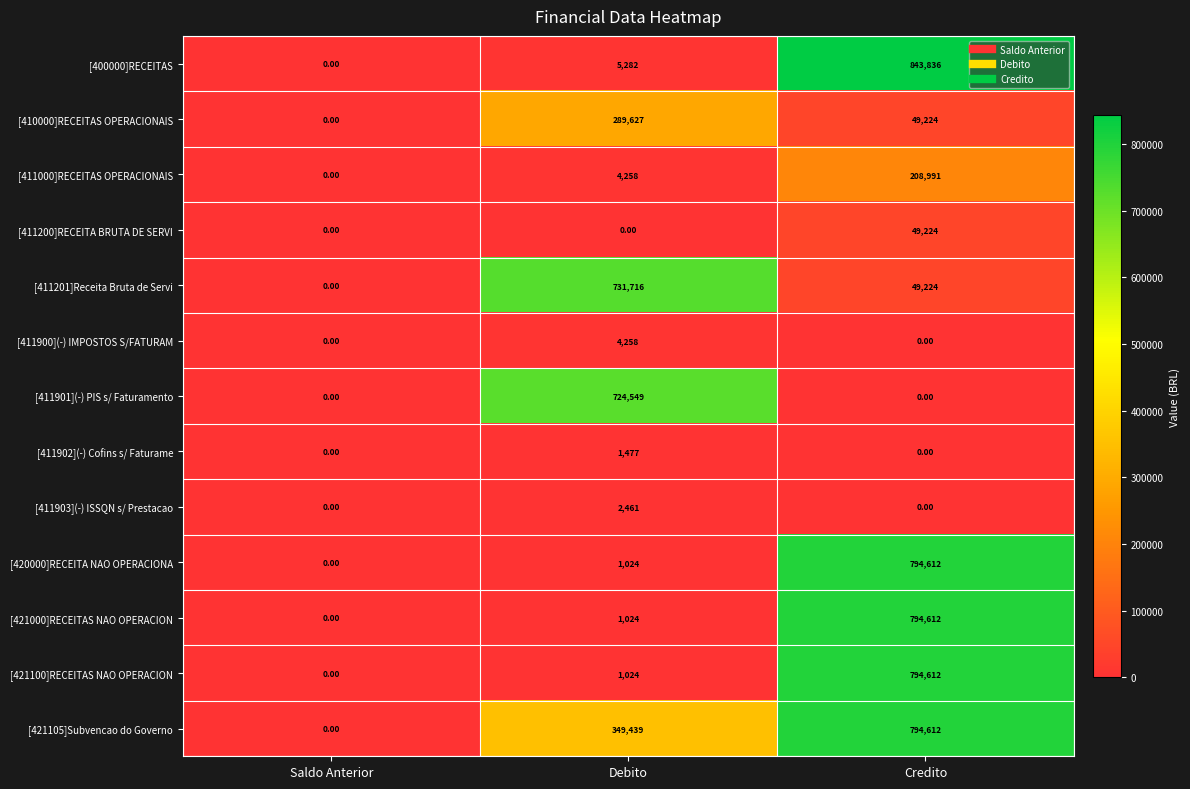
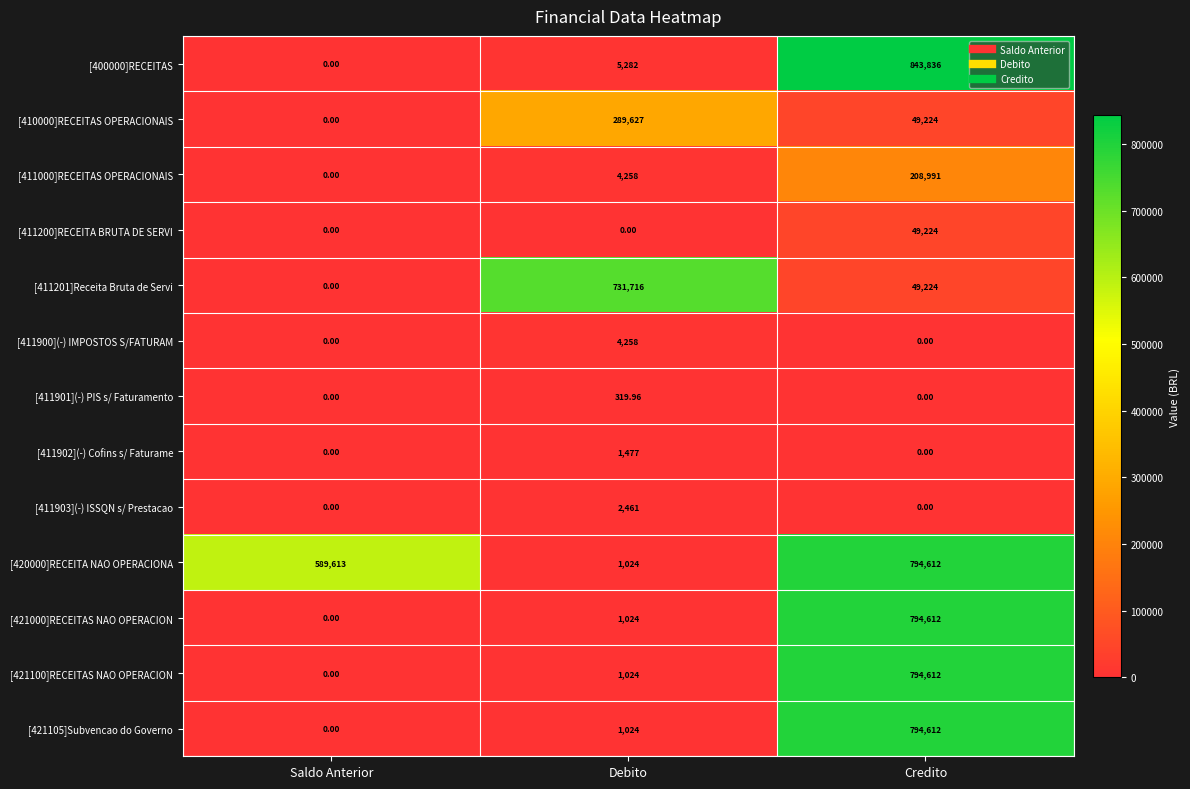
[411901](-) PIS s/ Faturamento, Debito: 724,549 -> 319.96
[420000]RECEITA NAO OPERACIONA, Saldo Anterior: 0.00 -> 589,613
[421105]Subvencao do Governo, Debito: 349,439 -> 1,024
